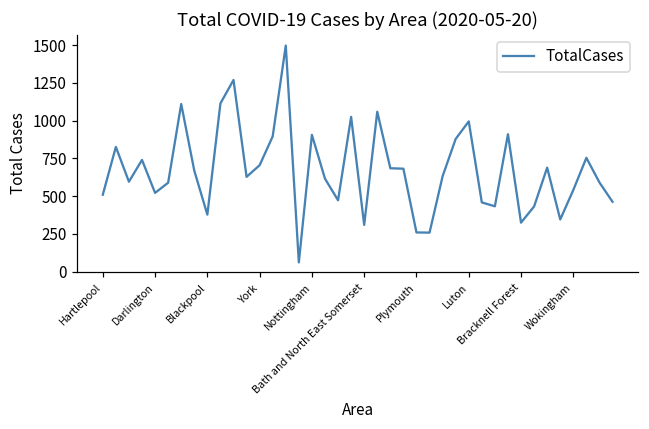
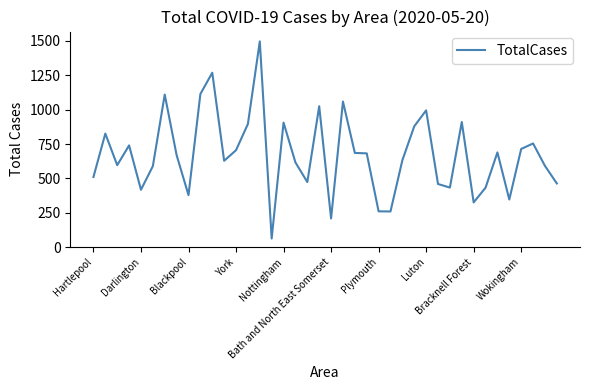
Darlington: 520 -> 420
Bath and North East Somerset: 310 -> 210
Wokingham: 540 -> 710
